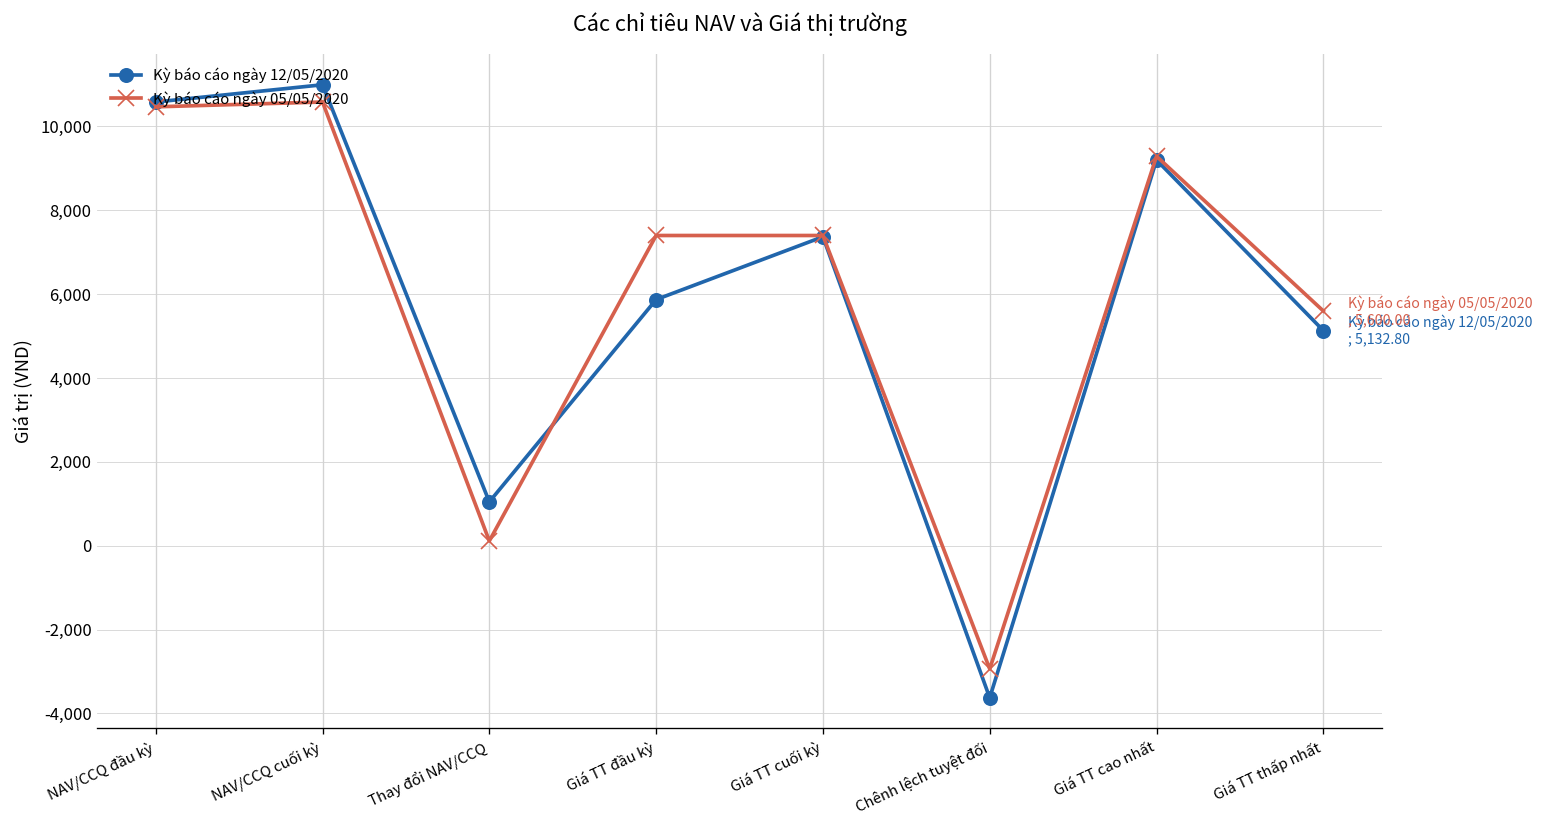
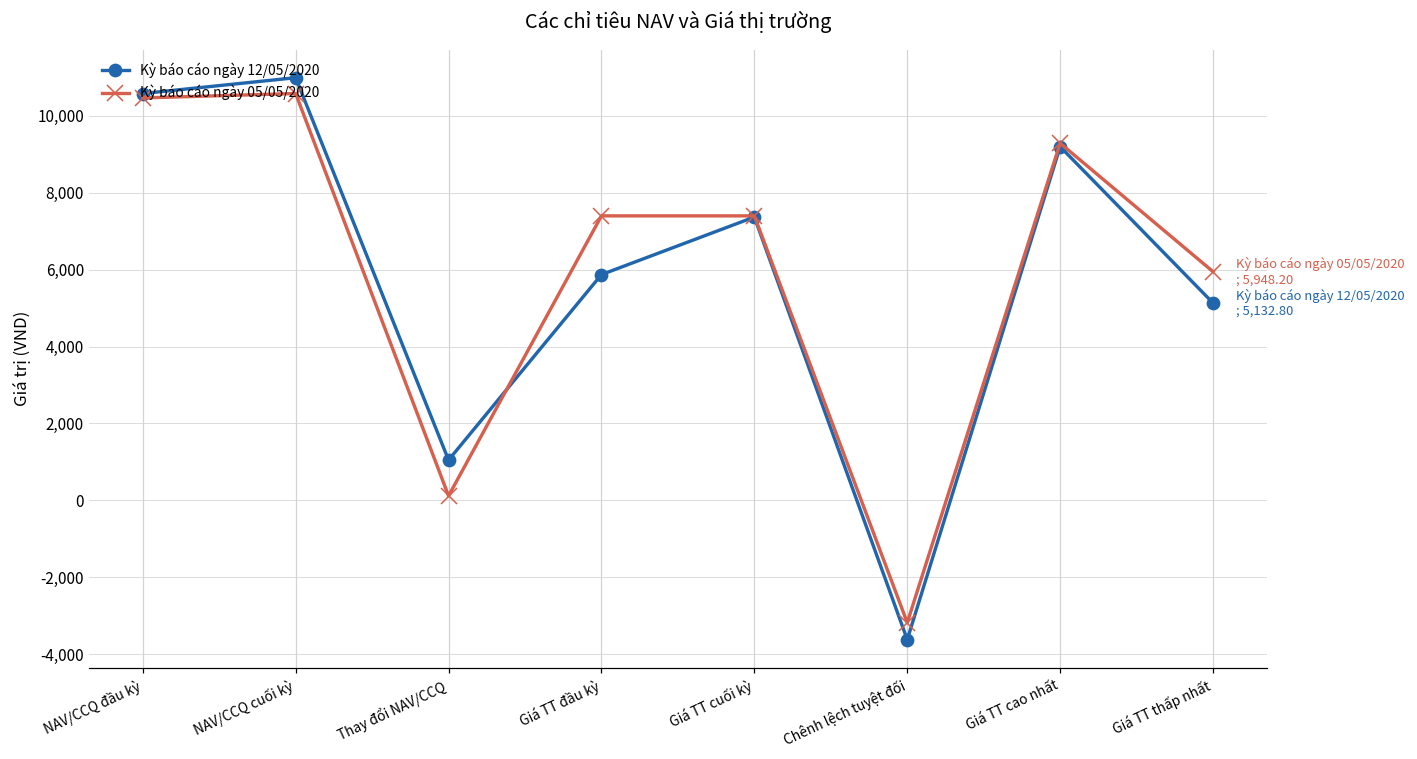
Kỳ báo cáo ngày 05/05/2020, Chênh lệch tuyệt đối: -2,900 -> -3,200
Kỳ báo cáo ngày 05/05/2020, Giá TT thấp nhất: 5,600.00 -> 5,948.20
